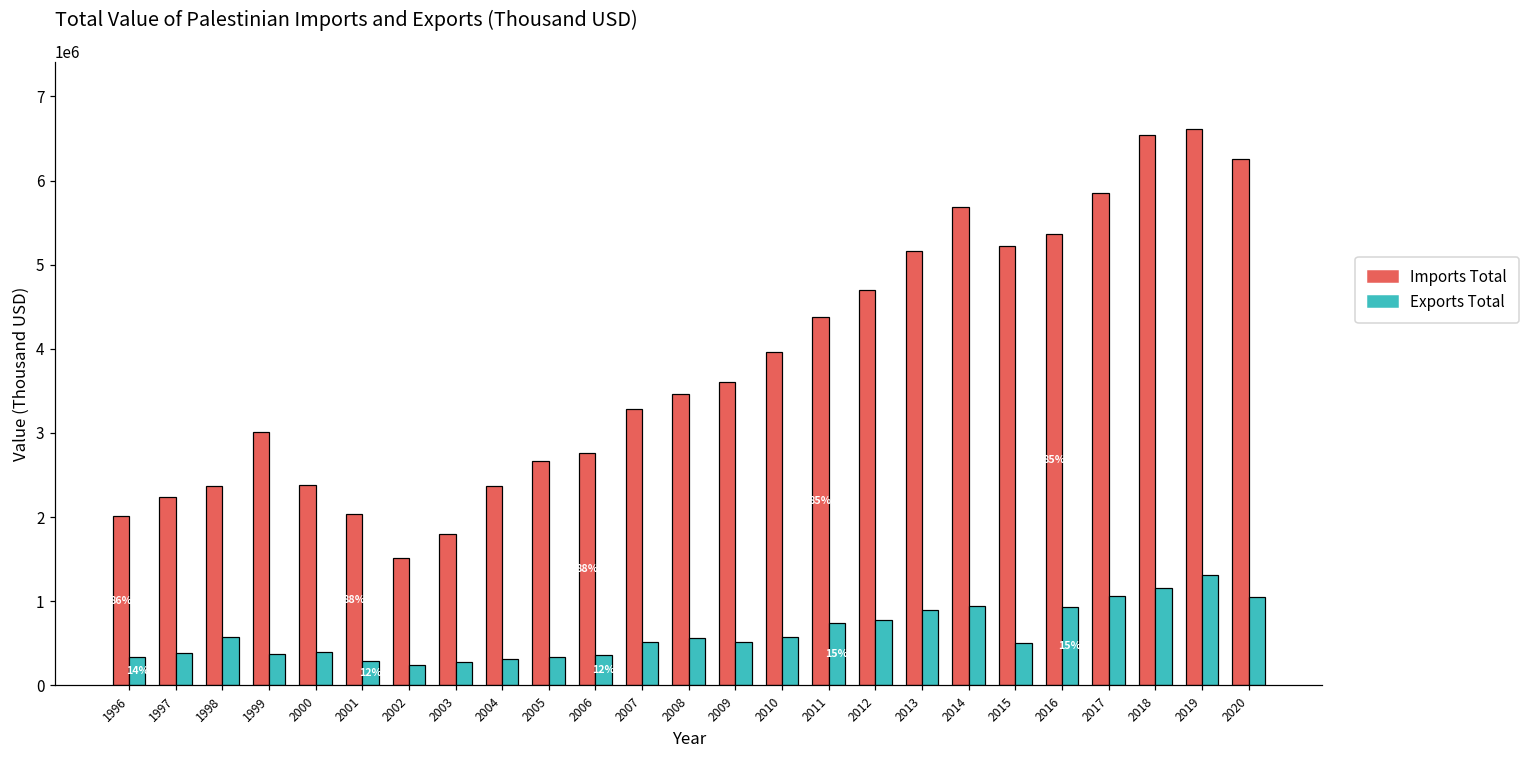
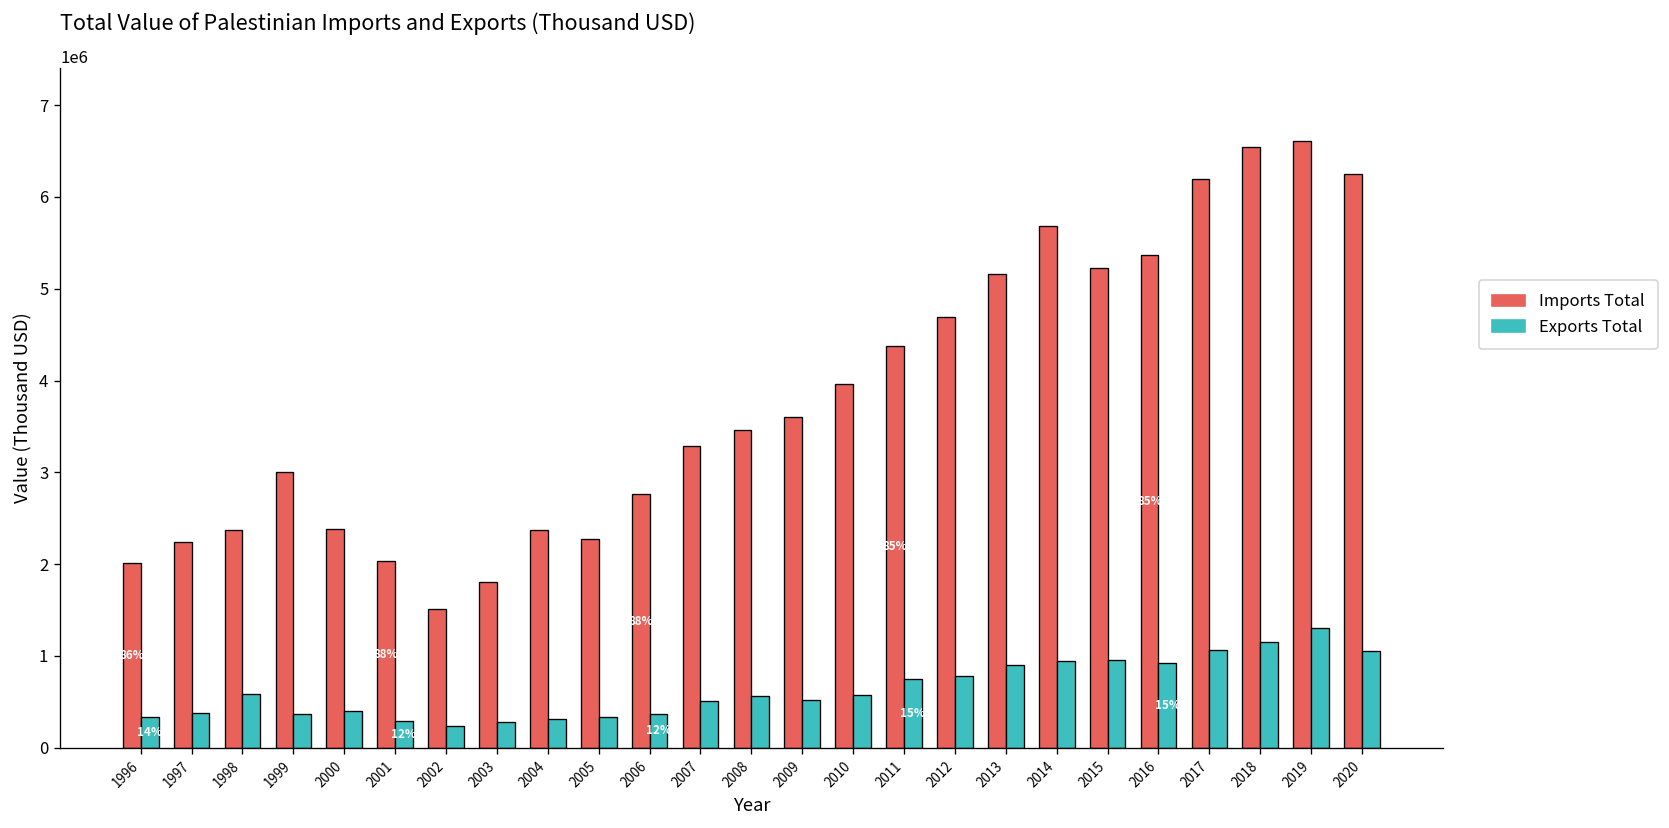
Imports Total, 2005: 2700000 -> 2300000
Exports Total, 2015: 500000 -> 1000000
Imports Total, 2017: 5900000 -> 6200000
